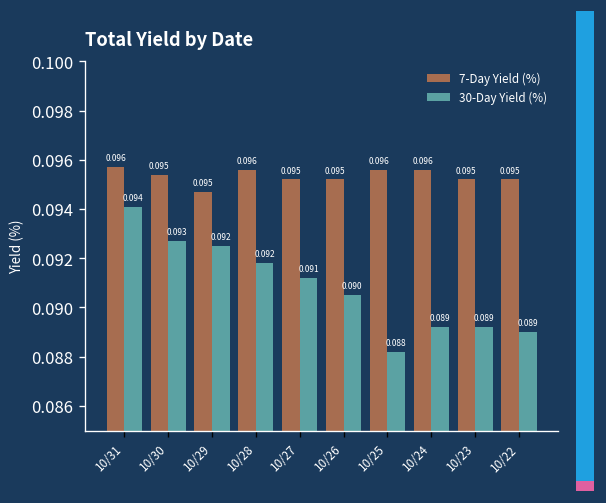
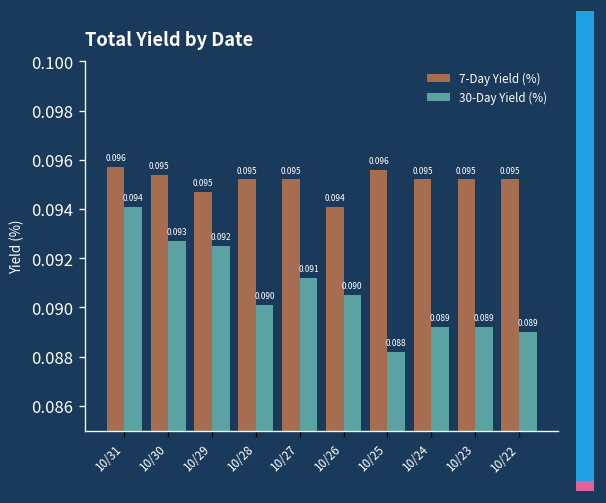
7-Day Yield (%), 10/28: 0.096 -> 0.095
30-Day Yield (%), 10/28: 0.092 -> 0.090
7-Day Yield (%), 10/26: 0.095 -> 0.094
7-Day Yield (%), 10/24: 0.096 -> 0.095
